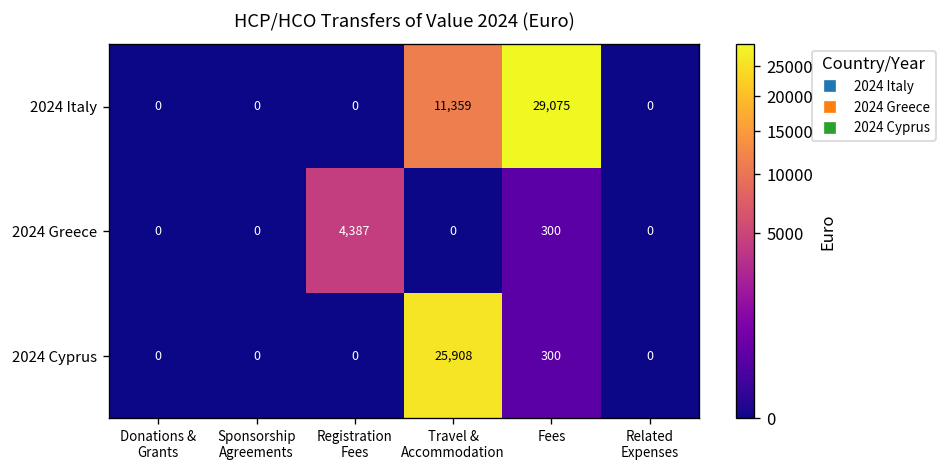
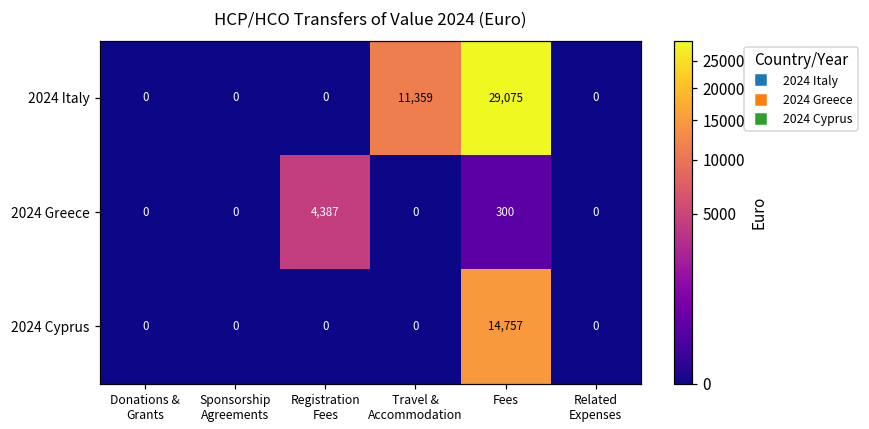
2024 Cyprus, Travel & Accommodation: 25,908 -> 0
2024 Cyprus, Fees: 300 -> 14,757
